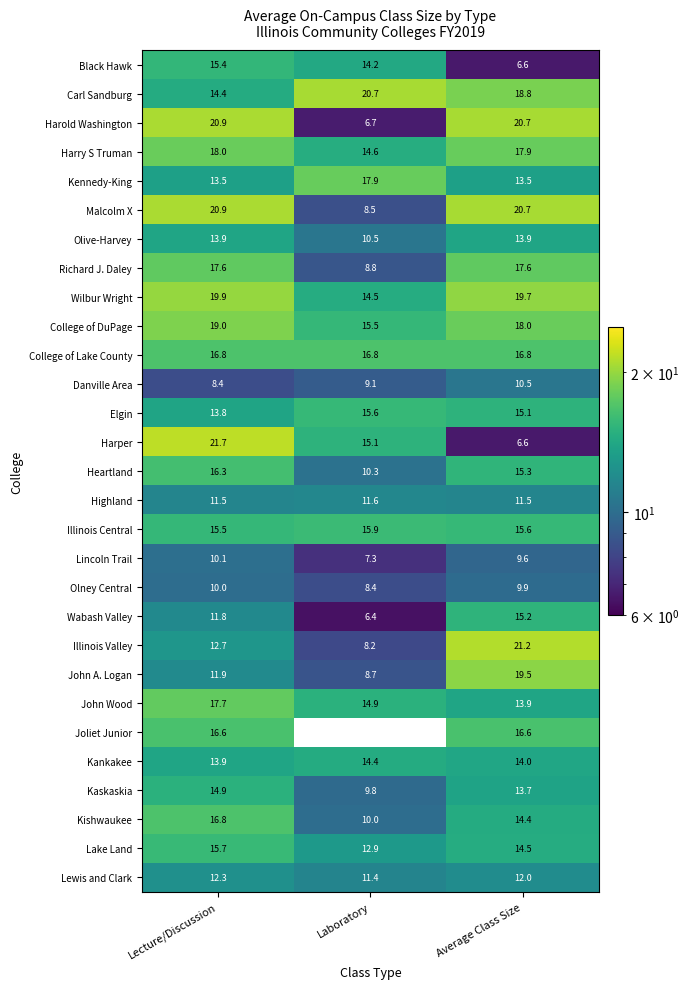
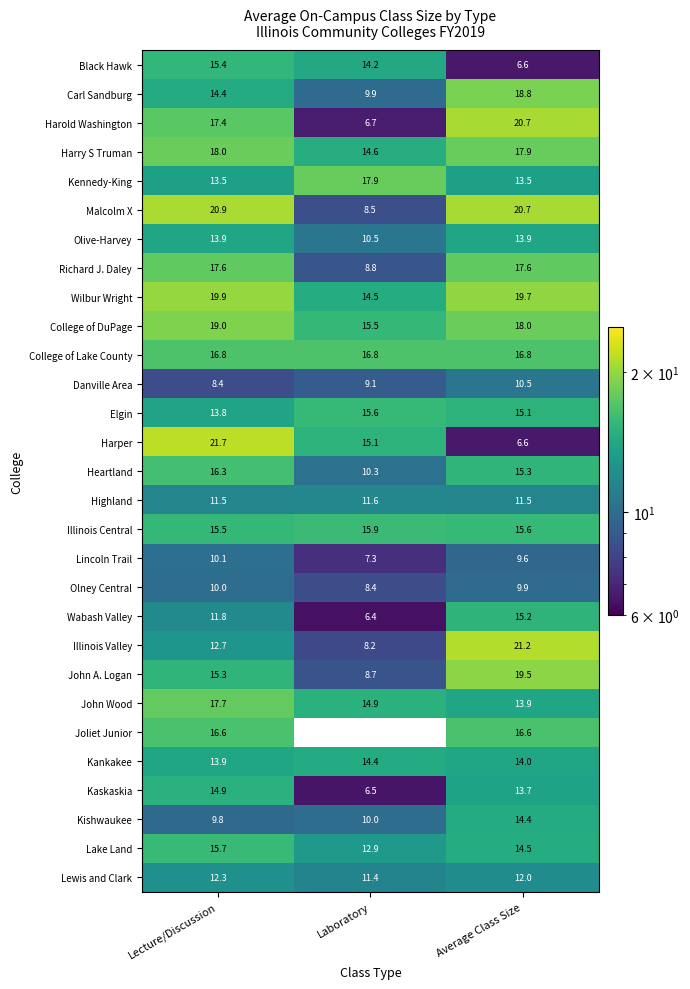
Carl Sandburg, Laboratory: 20.7 -> 9.9
Harold Washington, Lecture/Discussion: 20.9 -> 17.4
John A. Logan, Lecture/Discussion: 11.9 -> 15.3
Kaskaskia, Laboratory: 9.8 -> 6.5
Kishwaukee, Lecture/Discussion: 16.8 -> 9.8
